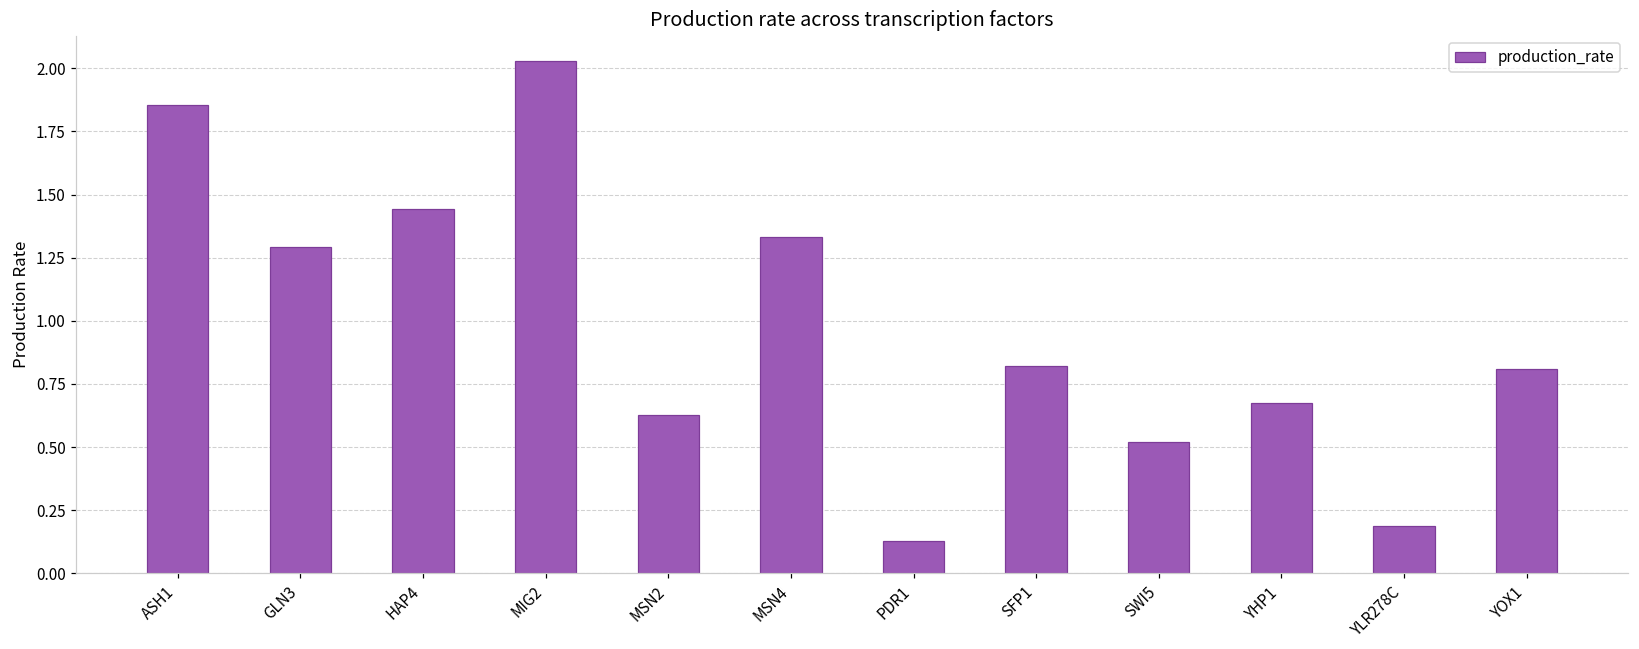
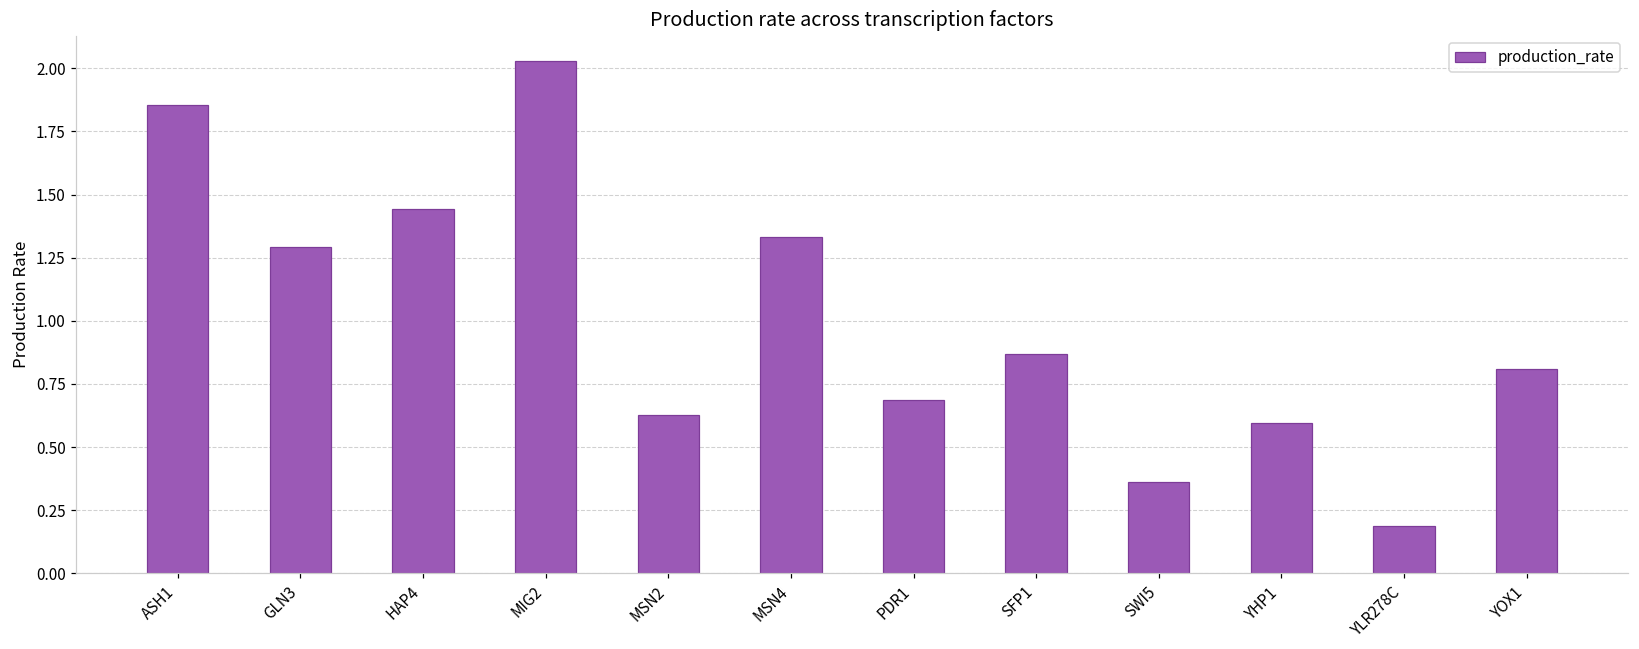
PDR1: 0.13 -> 0.69
SFP1: 0.82 -> 0.87
SWI5: 0.52 -> 0.36
YHP1: 0.68 -> 0.60
